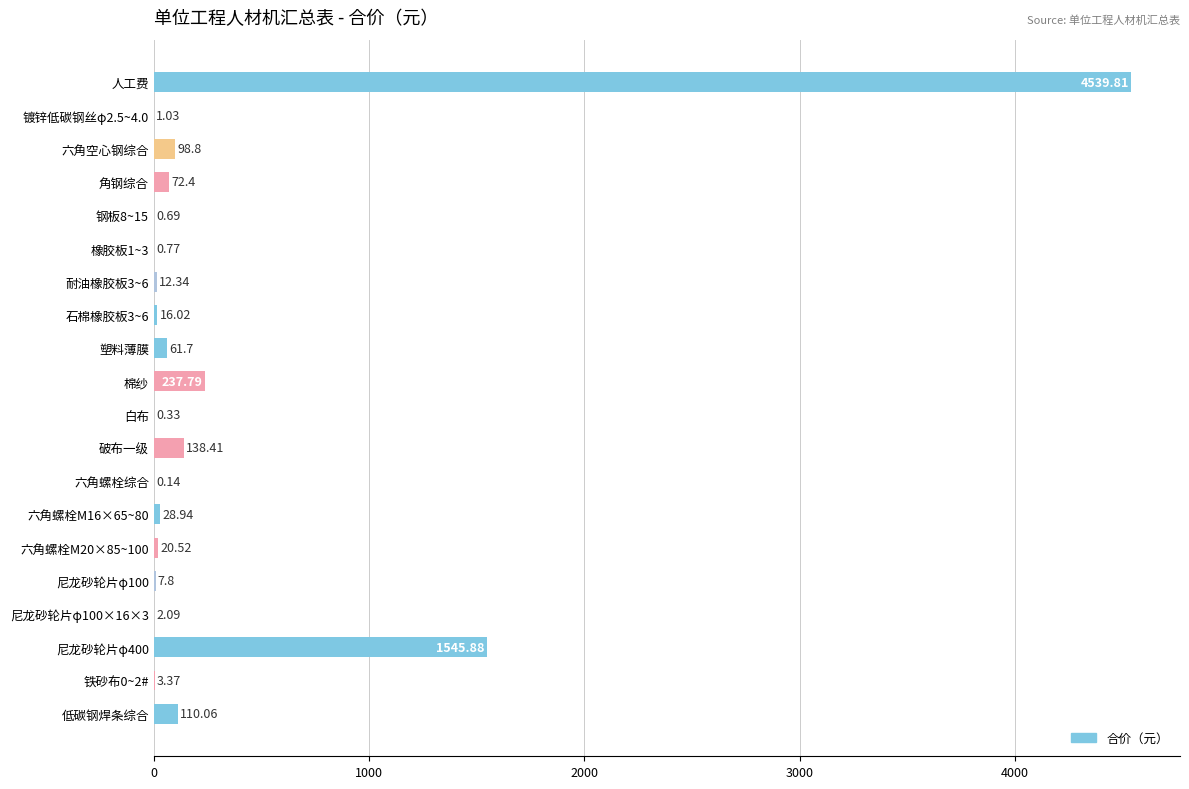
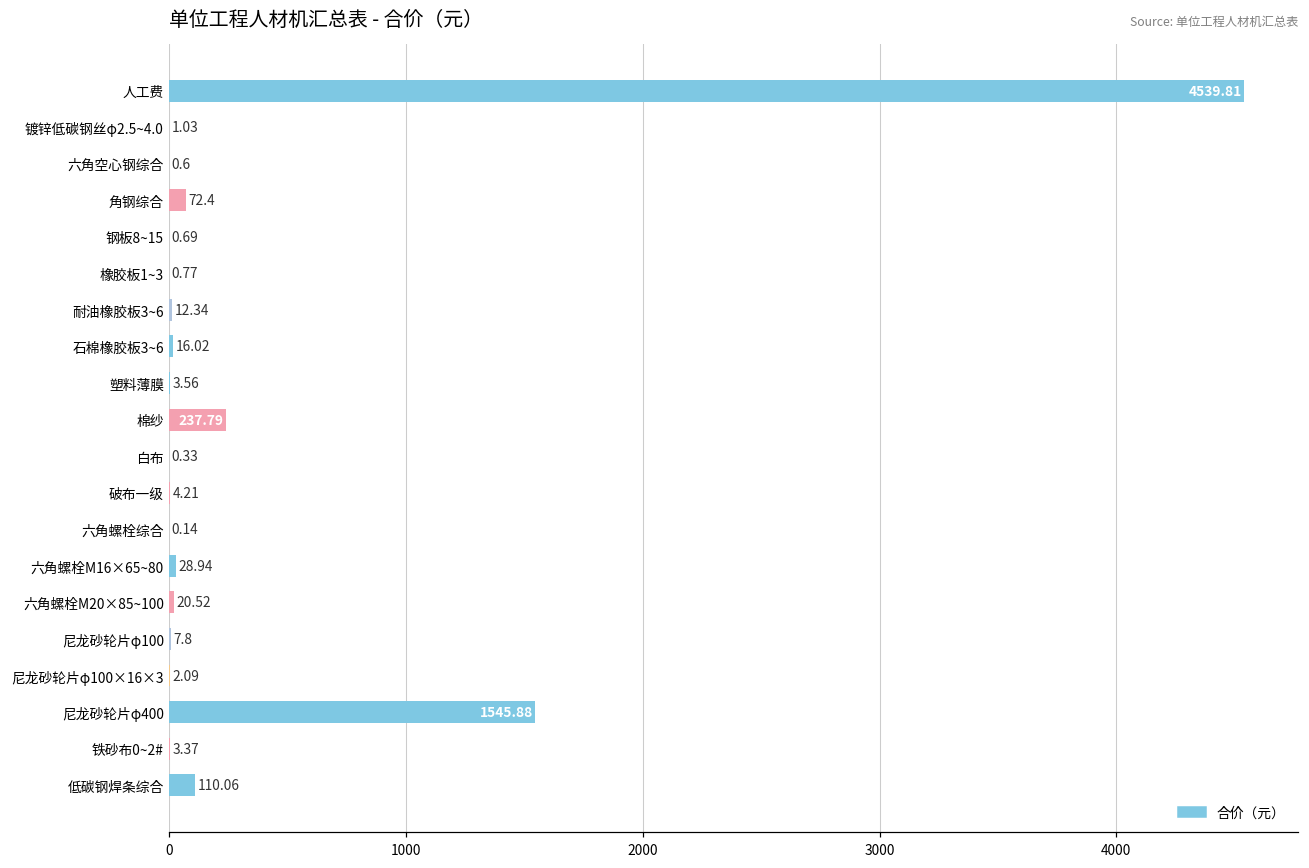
六角空心钢综合: 98.8 -> 0.6
塑料薄膜: 61.7 -> 3.56
破布一级: 138.41 -> 4.21
